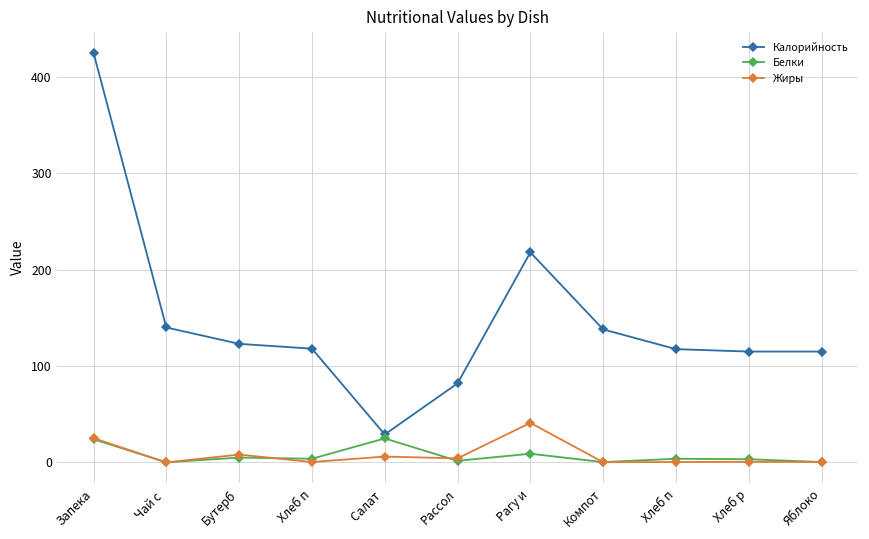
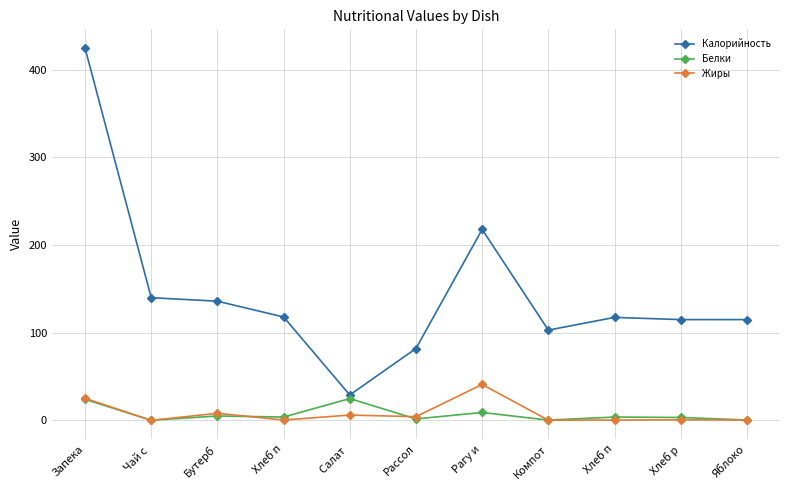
Калорийность, Бутерб: 120 -> 140
Калорийность, Компот: 140 -> 100
